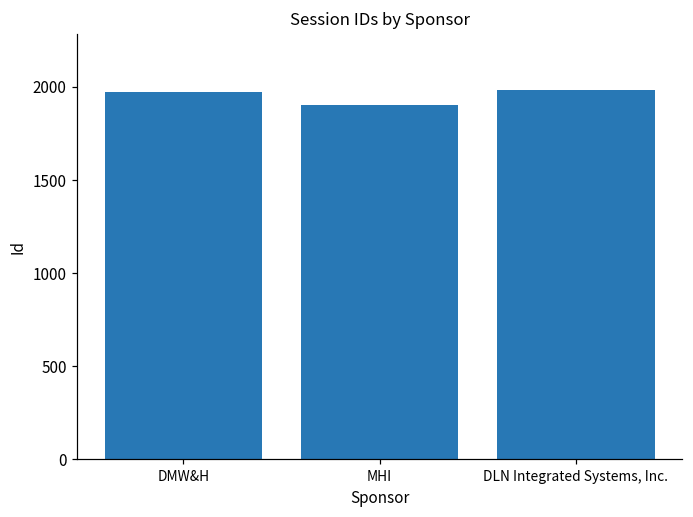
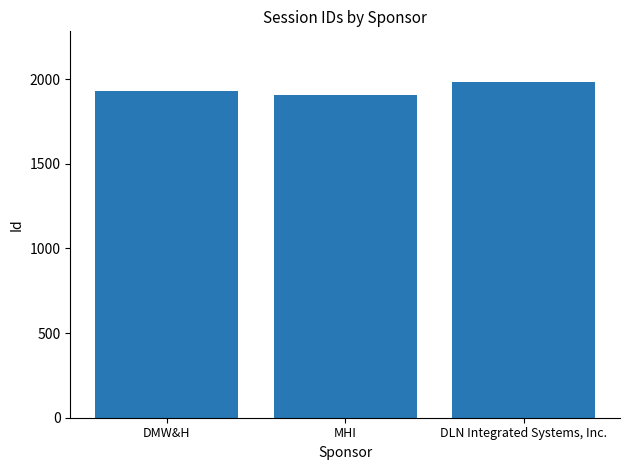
DMW&H: 1980 -> 1930
